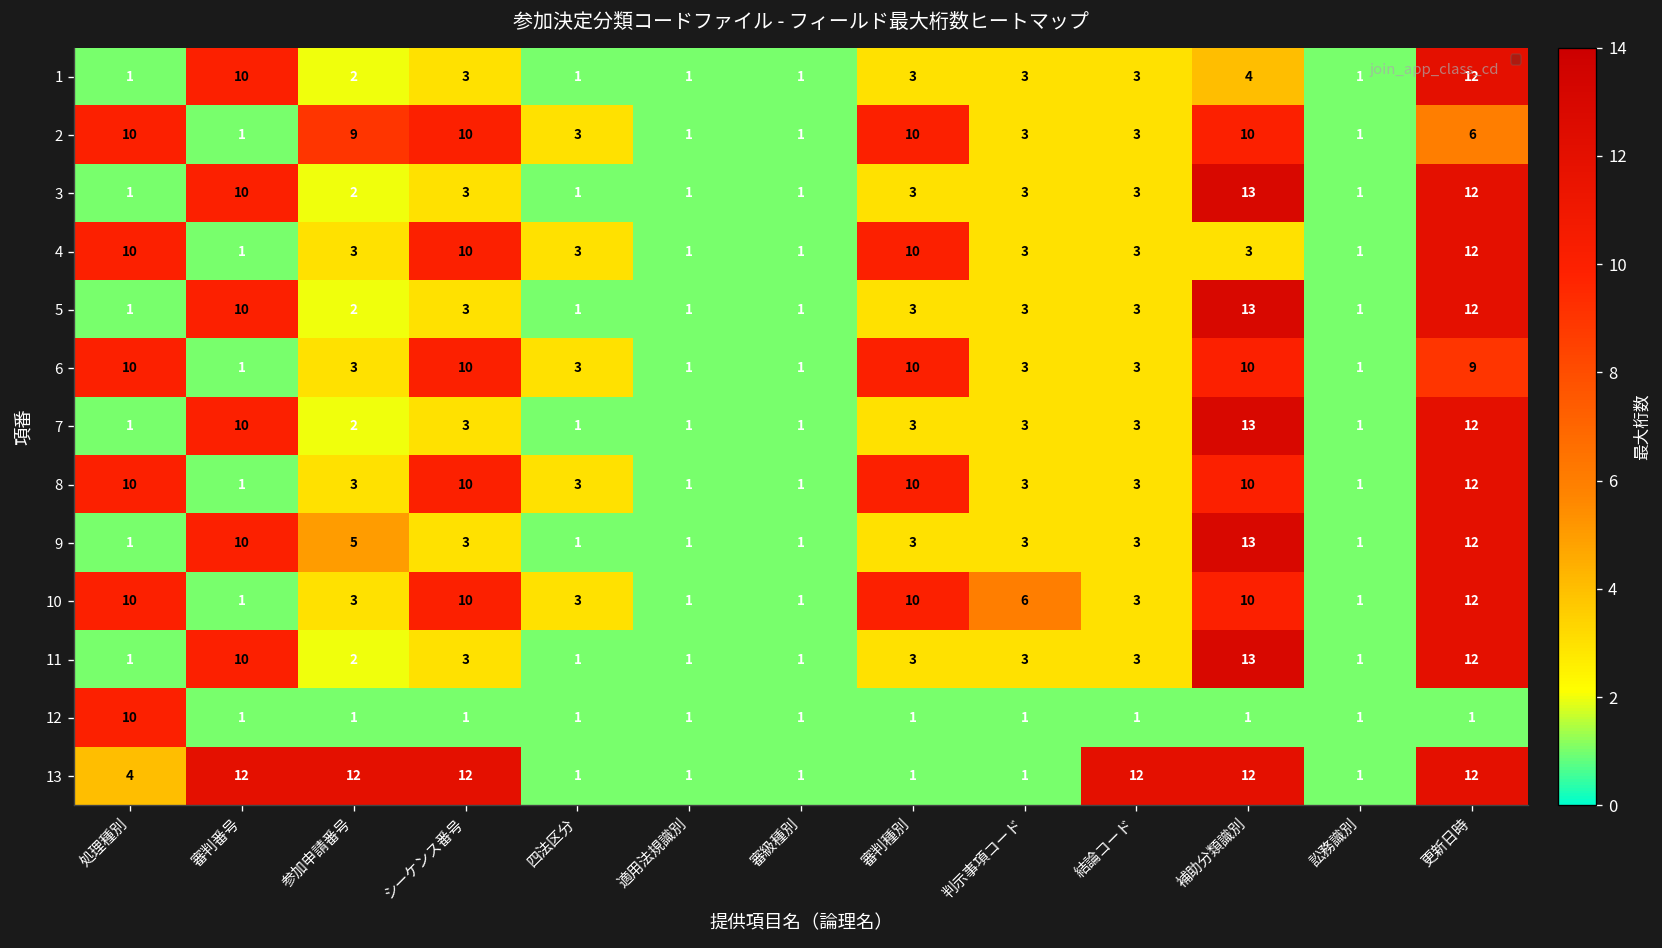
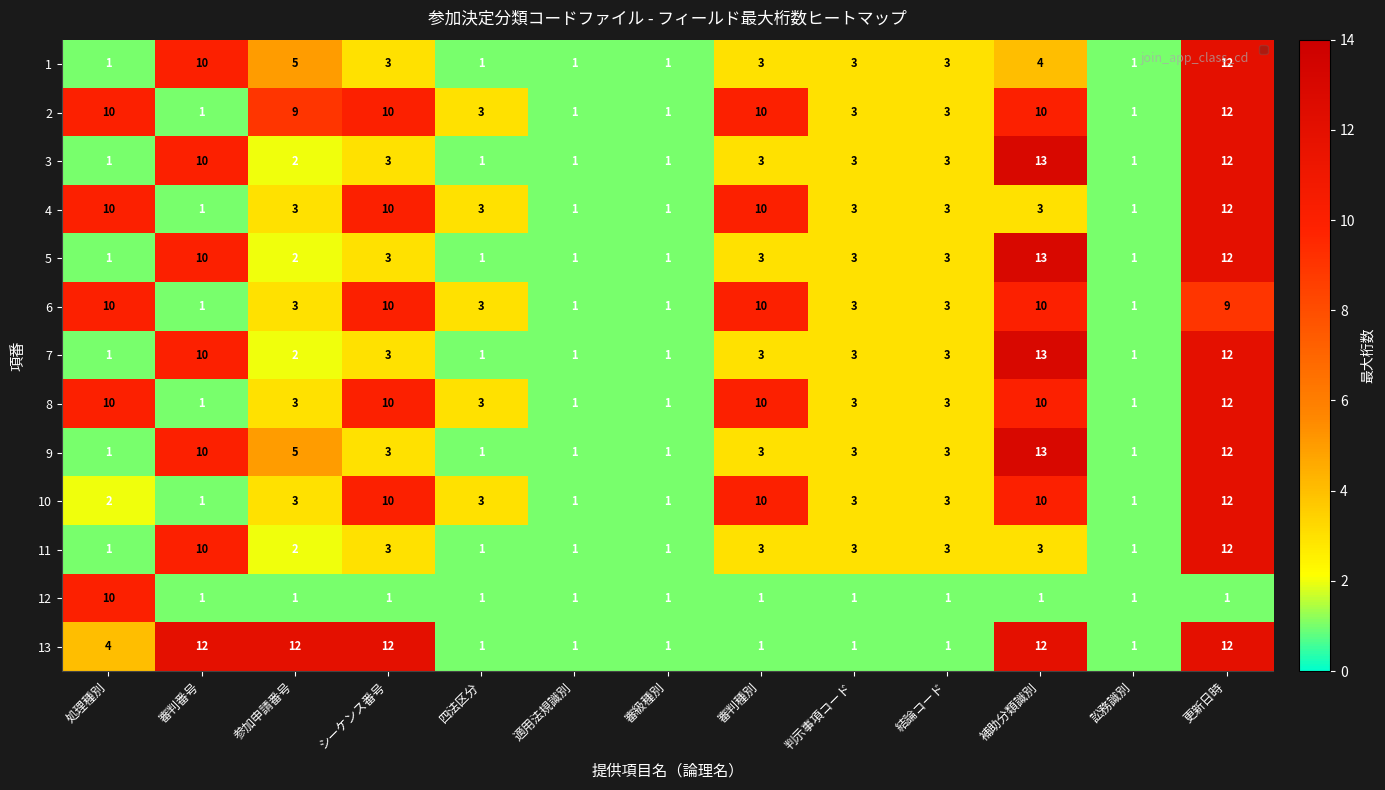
1, 参加申請番号: 2 -> 5
2, 更新日時: 6 -> 12
10, 処理種別: 10 -> 2
10, 判示事項コード: 6 -> 3
11, 補助分類識別: 13 -> 3
13, 結論コード: 12 -> 1
